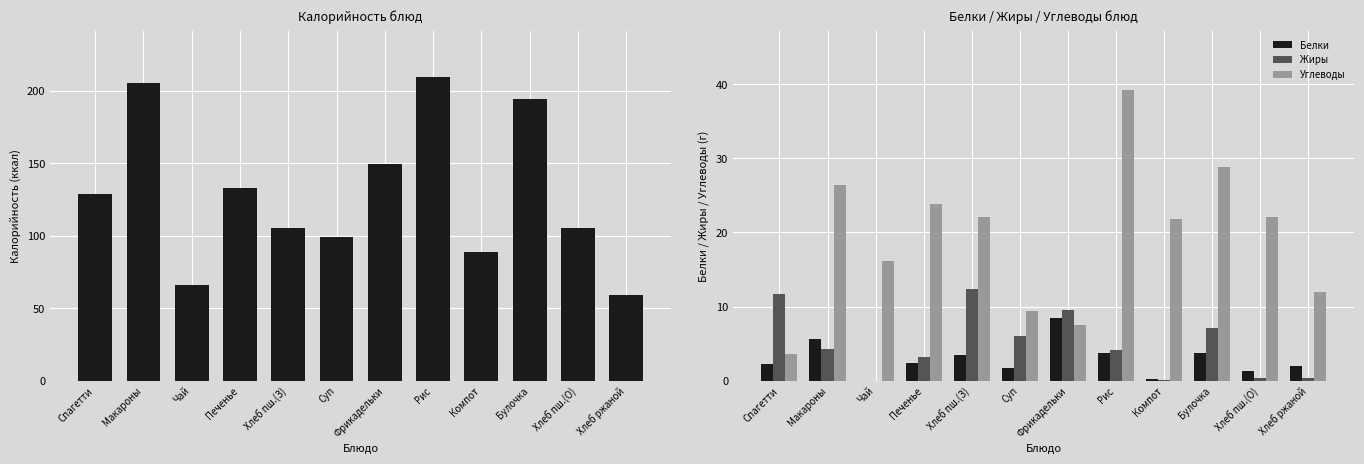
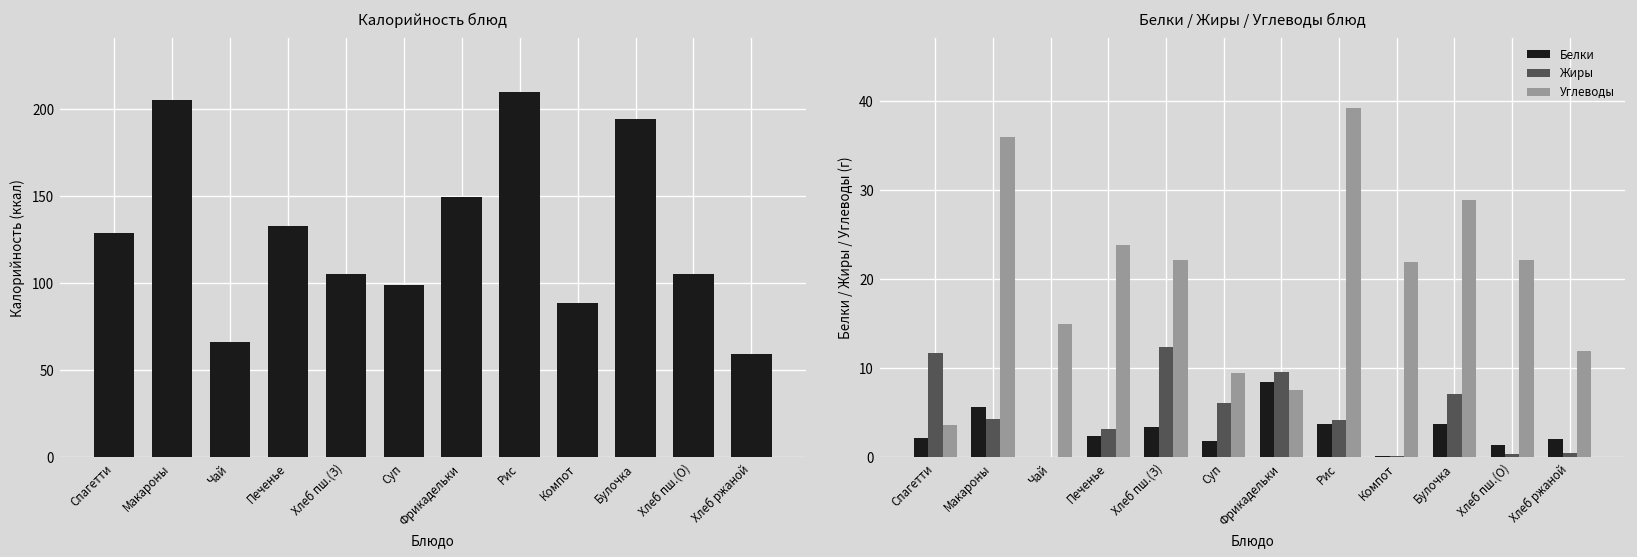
Белки / Жиры / Углеводы блюд, Углеводы, Макароны: 26 -> 36
Белки / Жиры / Углеводы блюд, Углеводы, Чай: 16 -> 15
